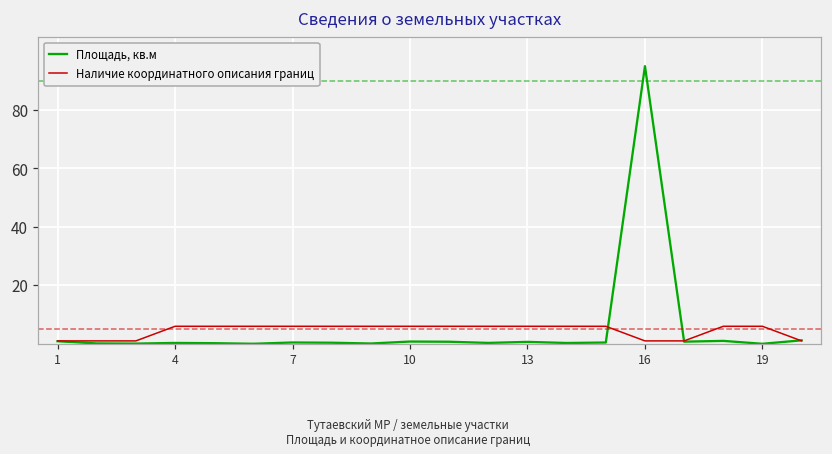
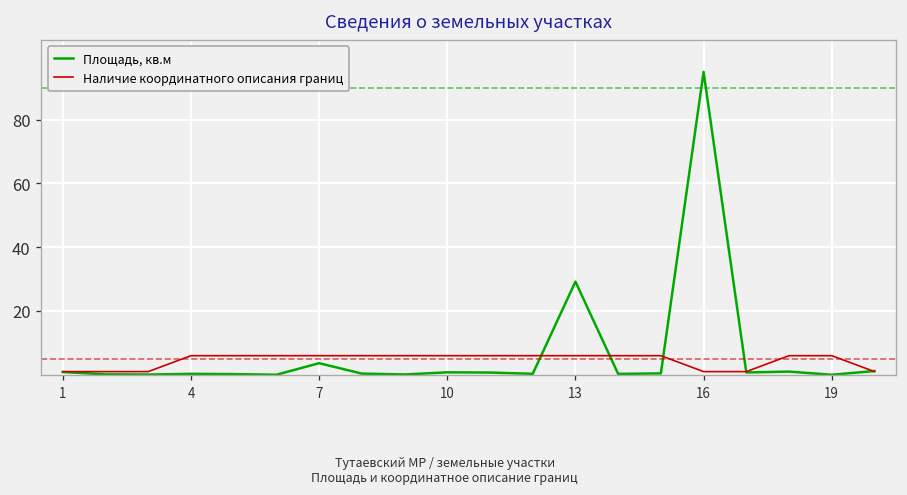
Площадь, кв.м, 7: 0 -> 4
Площадь, кв.м, 13: 1 -> 29
